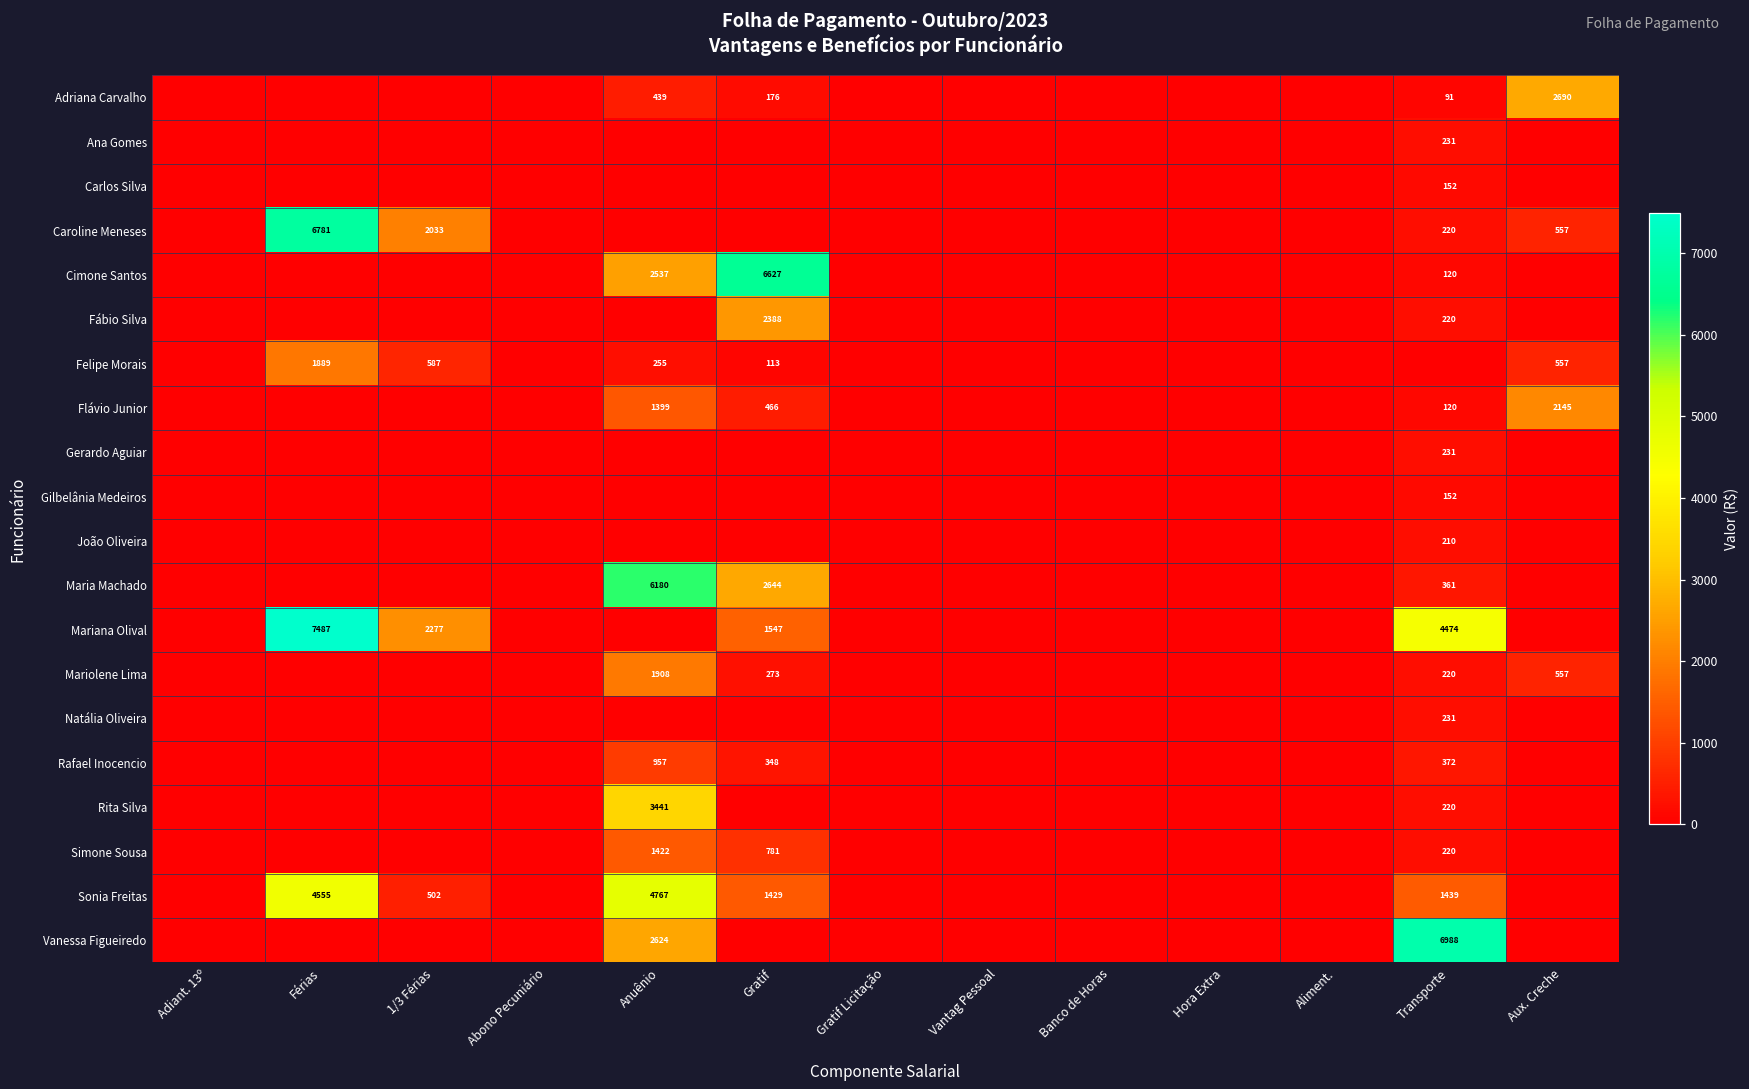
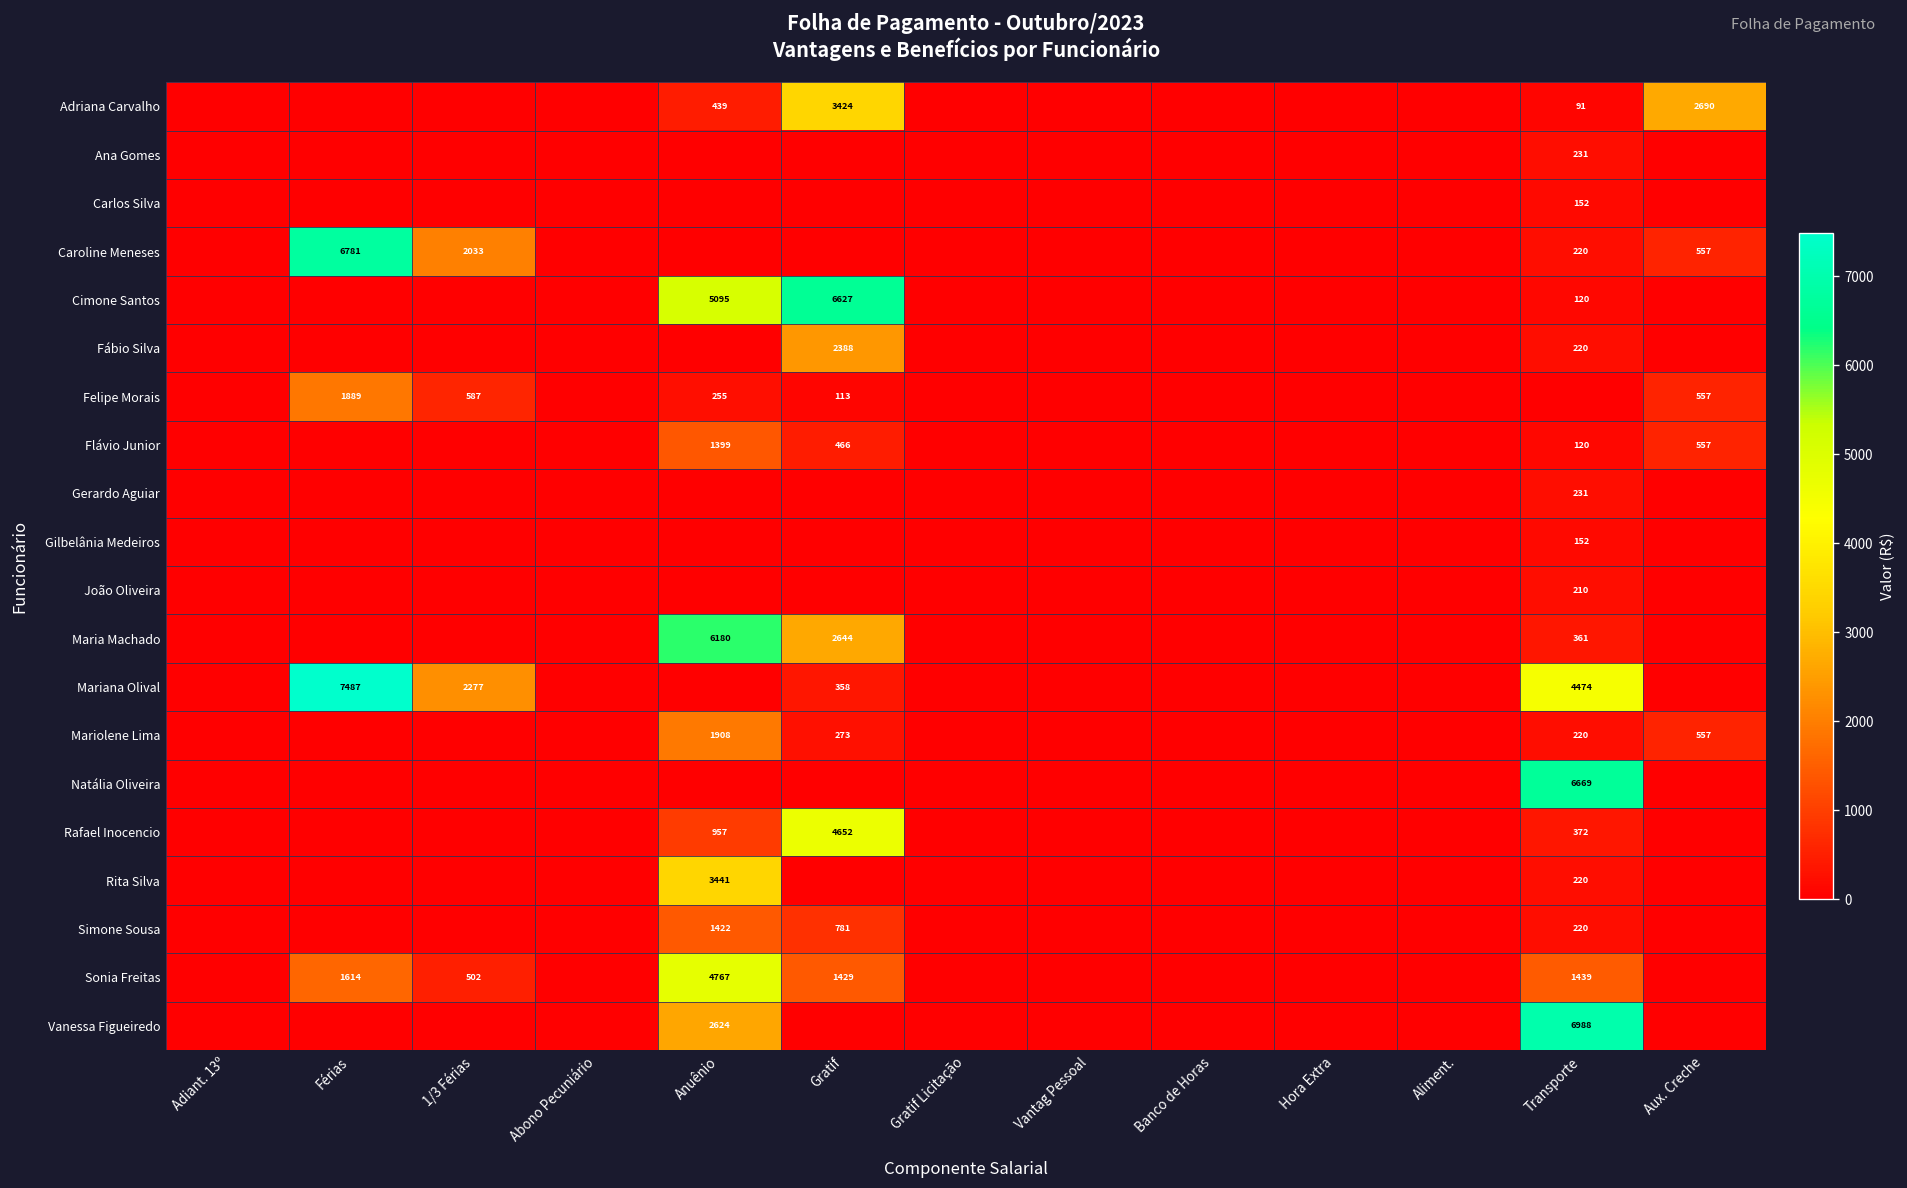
Adriana Carvalho, Gratif: 176 -> 3424
Cimone Santos, Anuênio: 2537 -> 5095
Flávio Junior, Aux. Creche: 2145 -> 557
Mariana Olival, Gratif: 1547 -> 358
Natália Oliveira, Transporte: 231 -> 6669
Rafael Inocencio, Gratif: 348 -> 4652
Sonia Freitas, Férias: 4555 -> 1614
